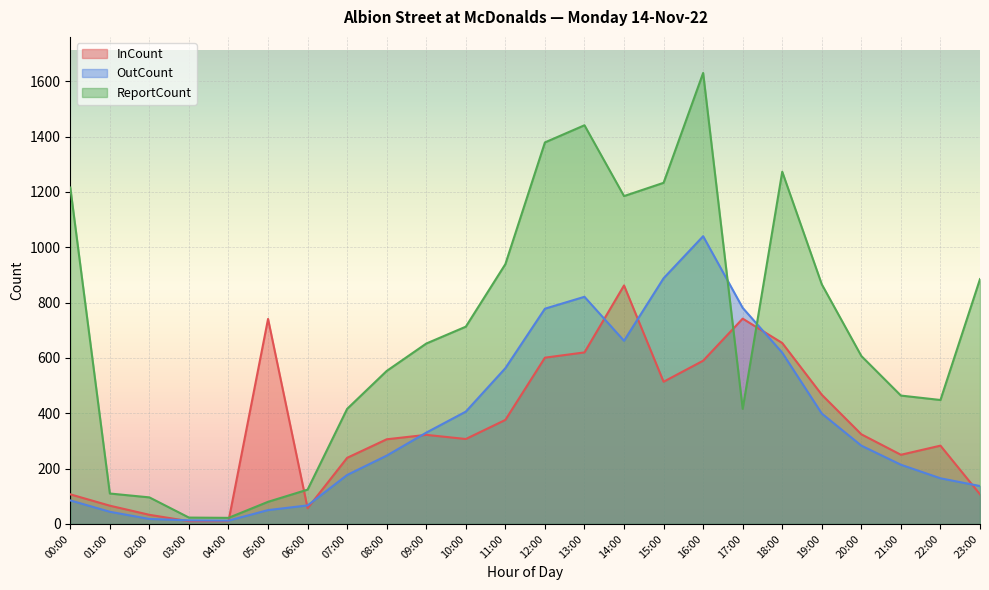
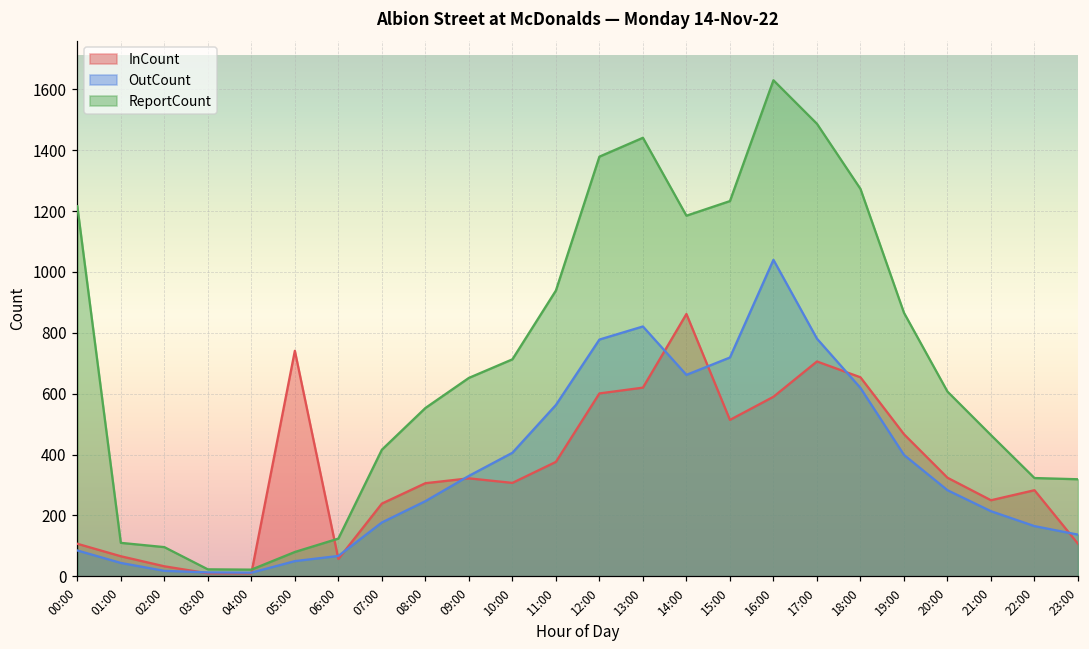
OutCount, 15:00: 890 -> 720
InCount, 17:00: 740 -> 710
ReportCount, 17:00: 420 -> 1490
ReportCount, 22:00: 450 -> 320
ReportCount, 23:00: 890 -> 320
